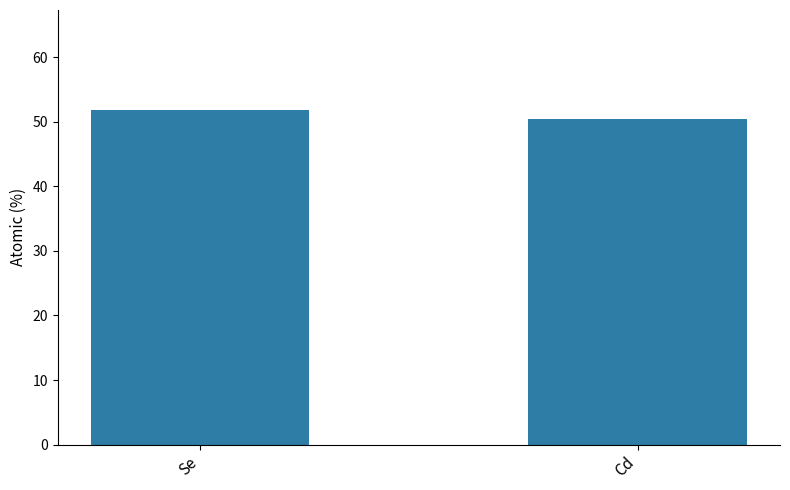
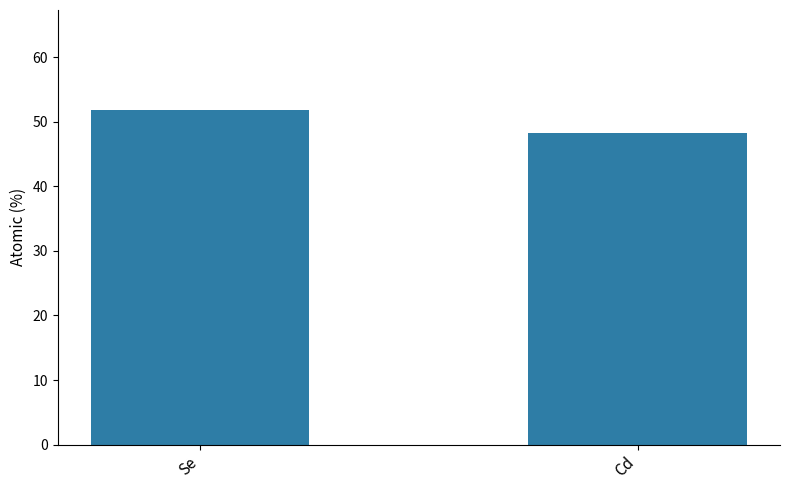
Cd: 50 -> 48
